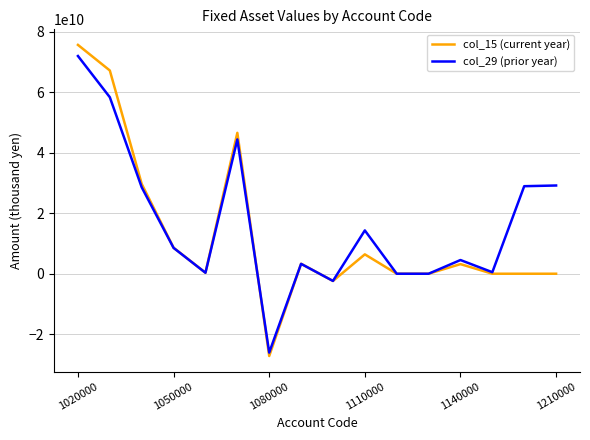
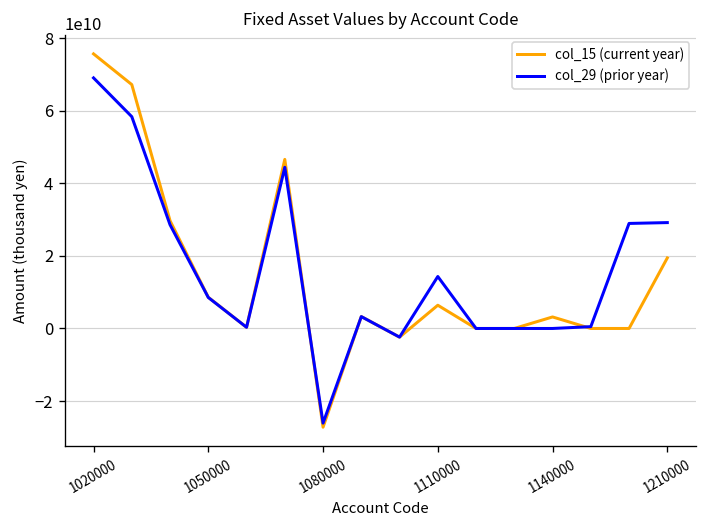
col_29 (prior year), 1020000: 72000000000 -> 69000000000
col_29 (prior year), 1140000: 5000000000 -> 0
col_15 (current year), 1210000: 0 -> 19000000000
